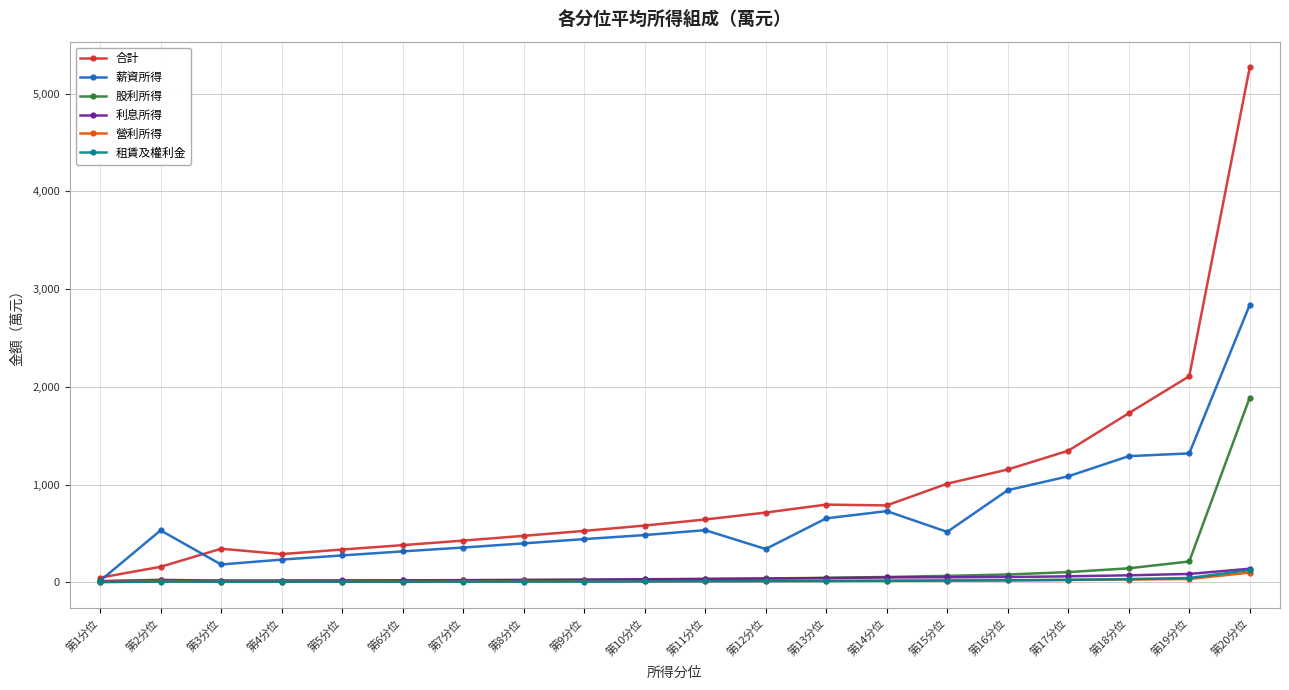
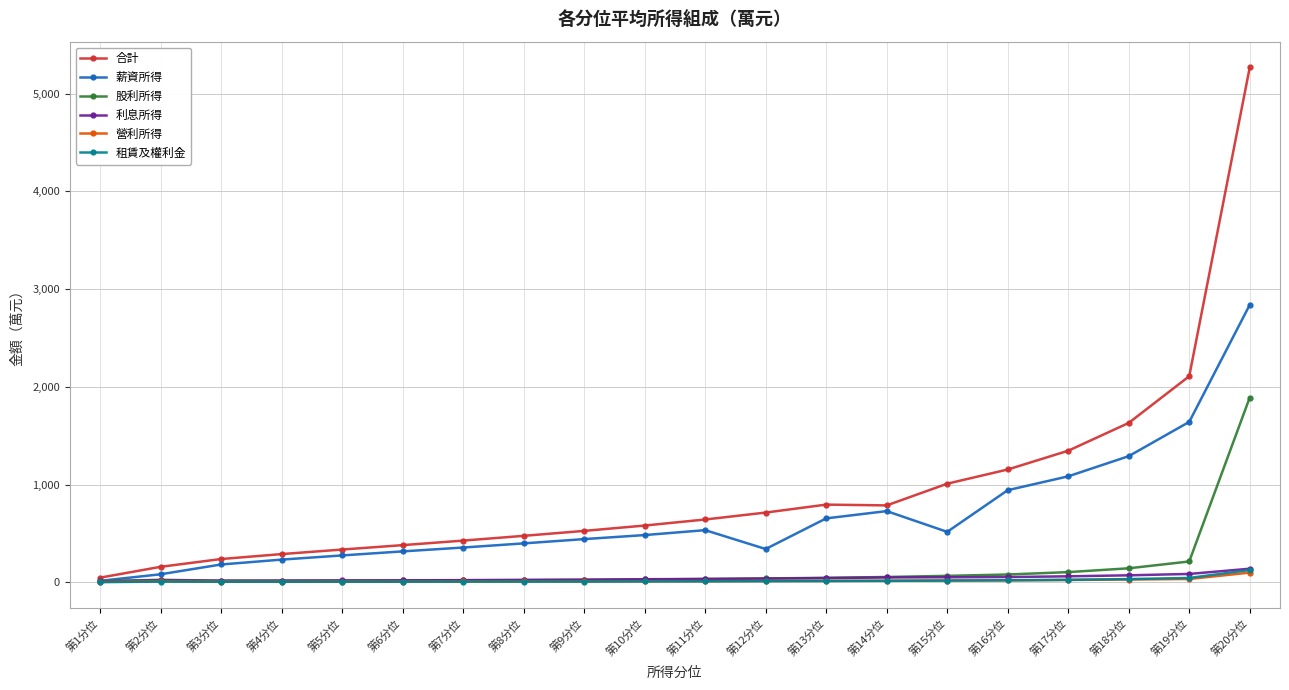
薪資所得, 第2分位: 500 -> 100
合計, 第3分位: 300 -> 200
合計, 第18分位: 1,700 -> 1,600
薪資所得, 第19分位: 1,300 -> 1,600
